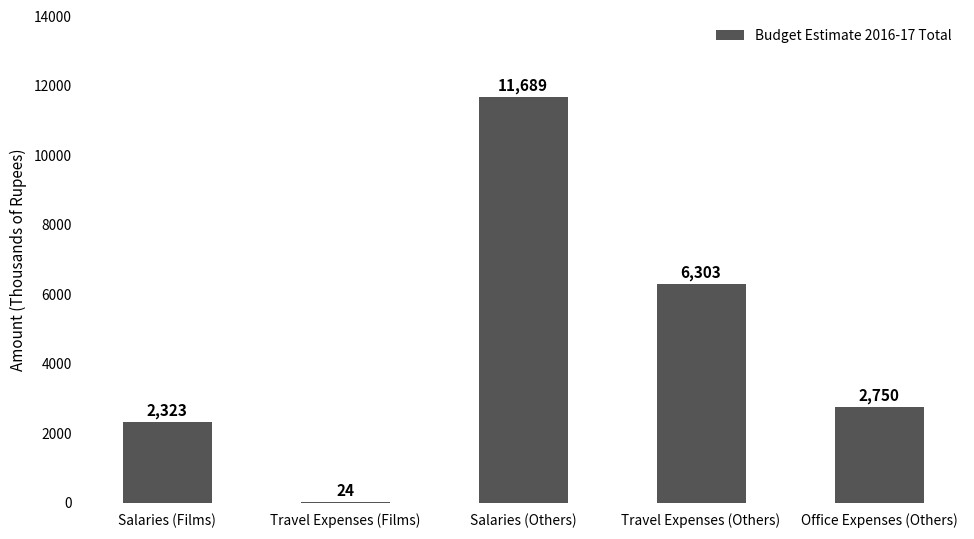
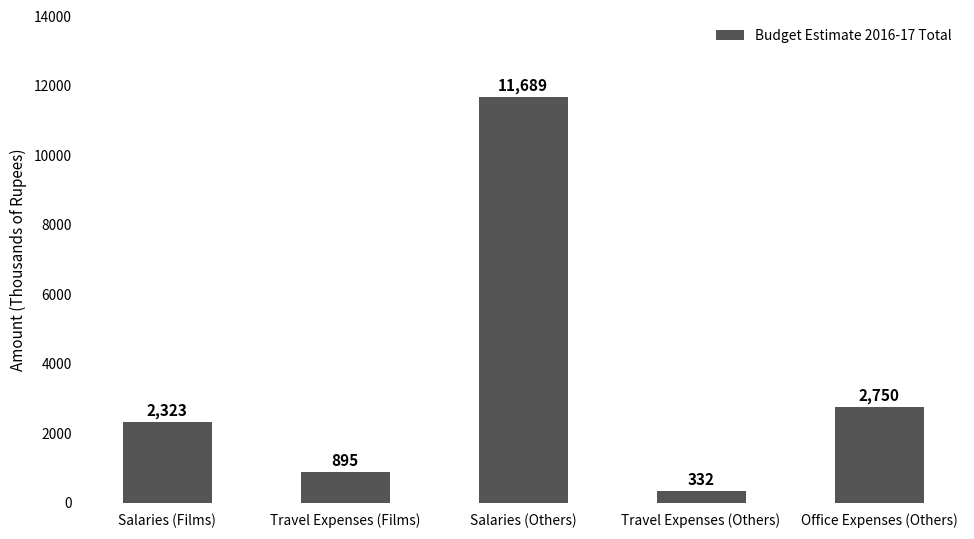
Travel Expenses (Films): 24 -> 895
Travel Expenses (Others): 6,303 -> 332
